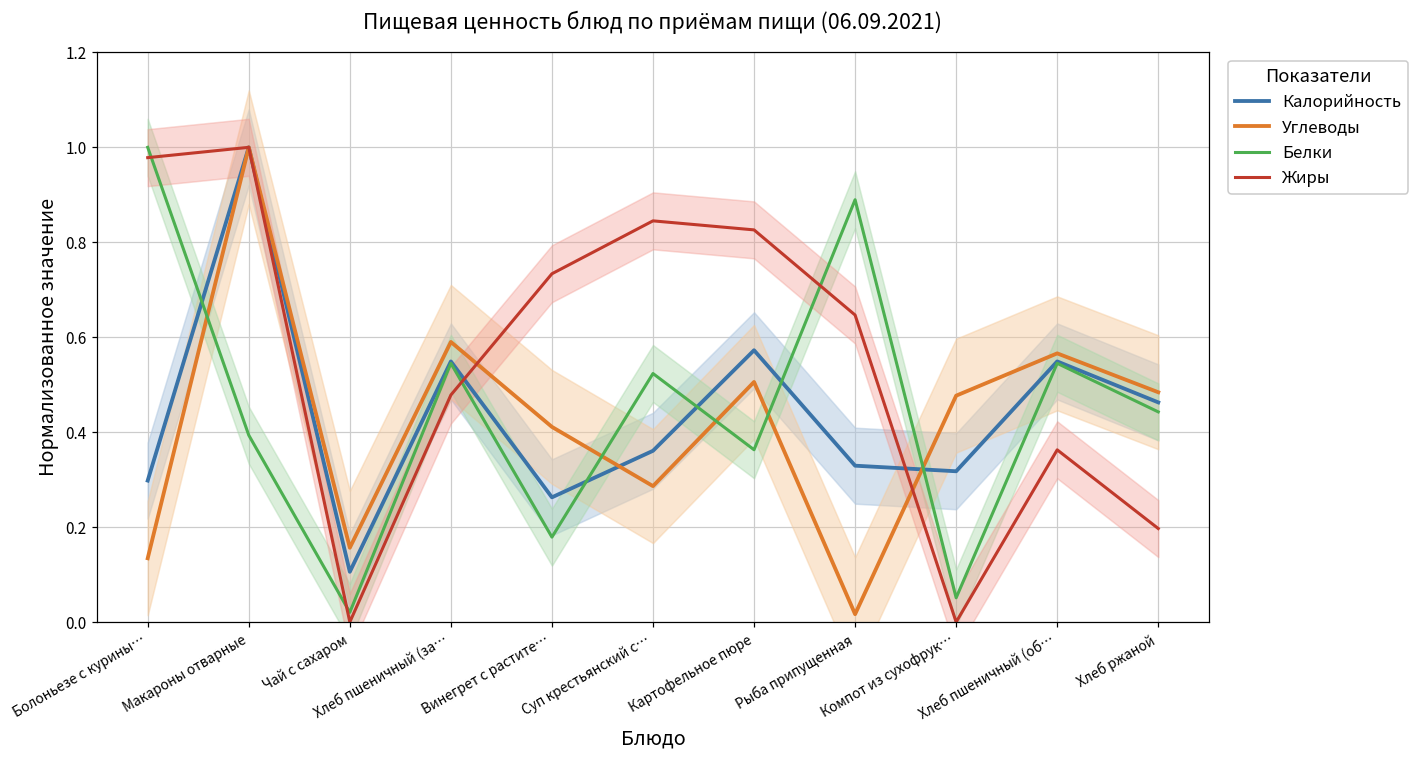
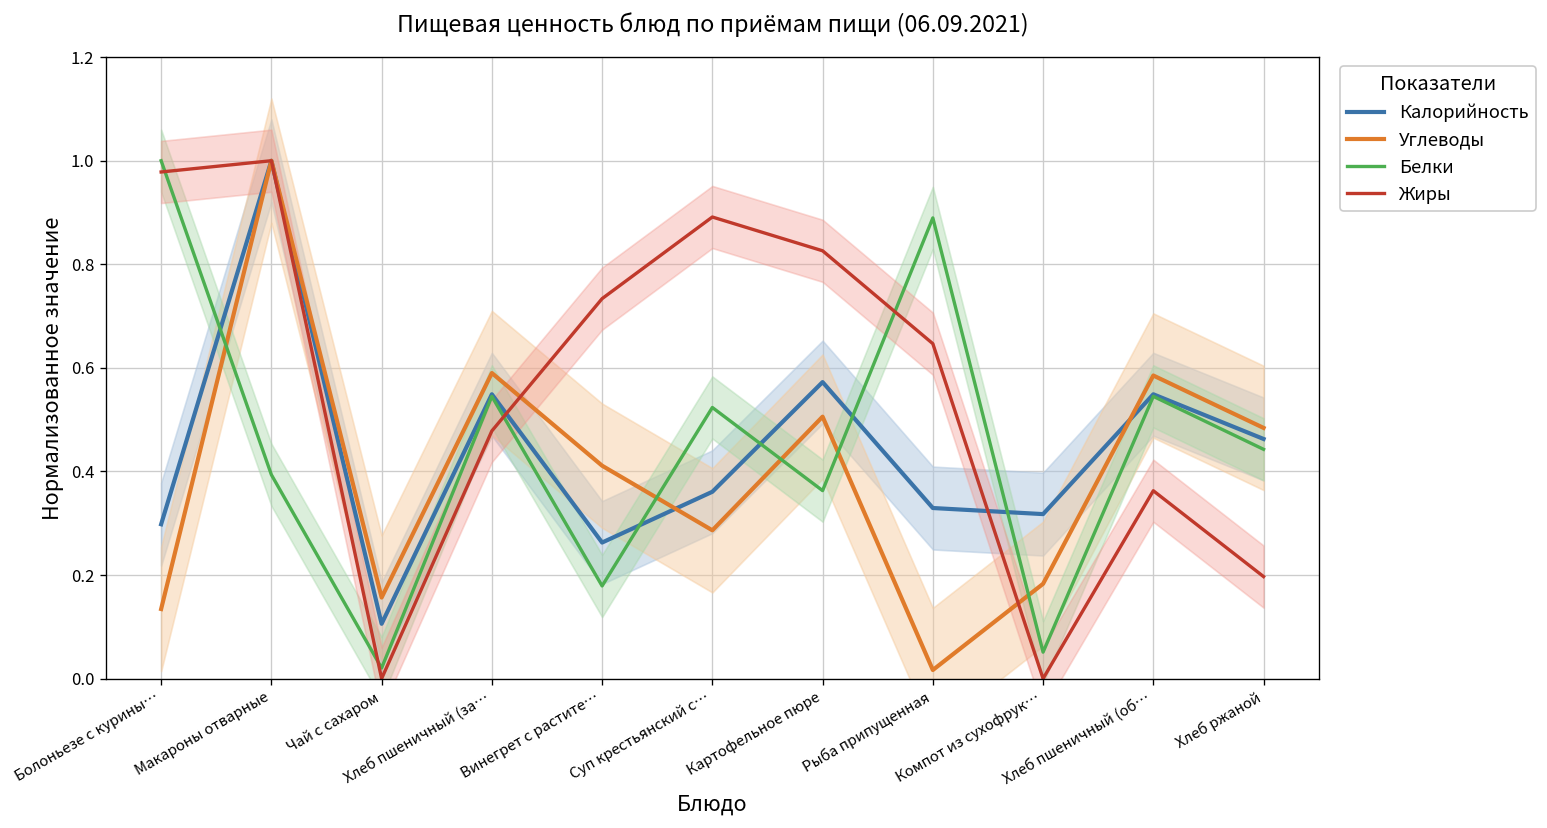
Жиры, Суп крестьянский с…: 0.85 -> 0.89
Углеводы, Компот из сухофрук…: 0.48 -> 0.18
Углеводы, Хлеб пшеничный (об…: 0.57 -> 0.59
